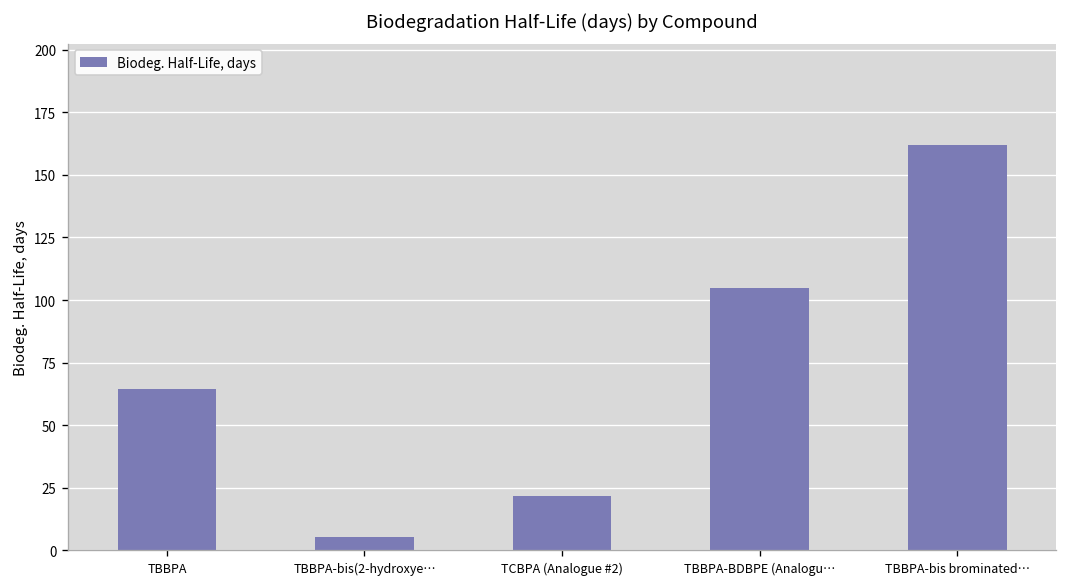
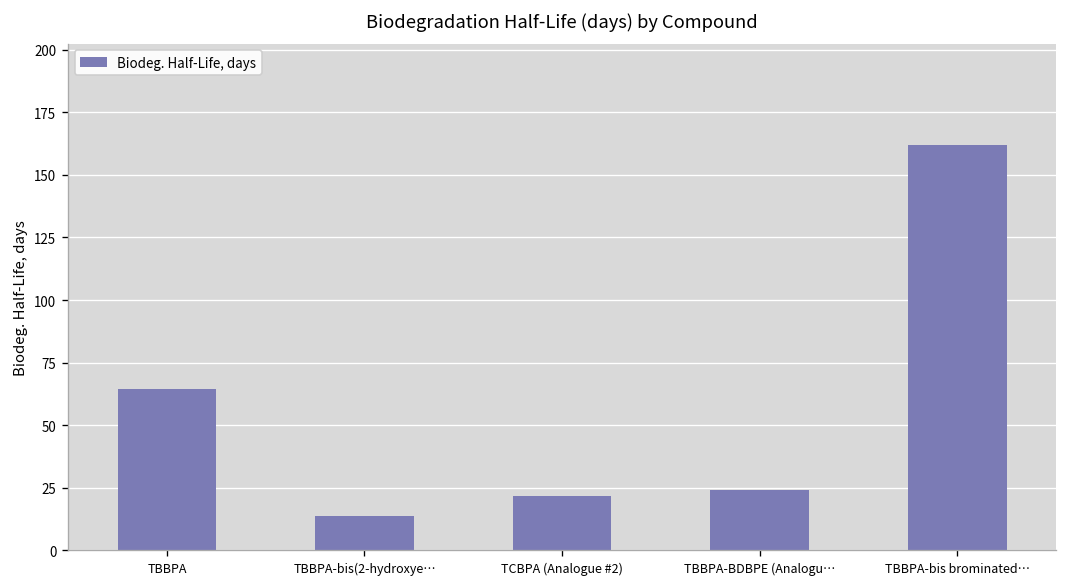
TBBPA-bis(2-hydroxye…: 5 -> 14
TBBPA-BDBPE (Analogu…: 105 -> 24
